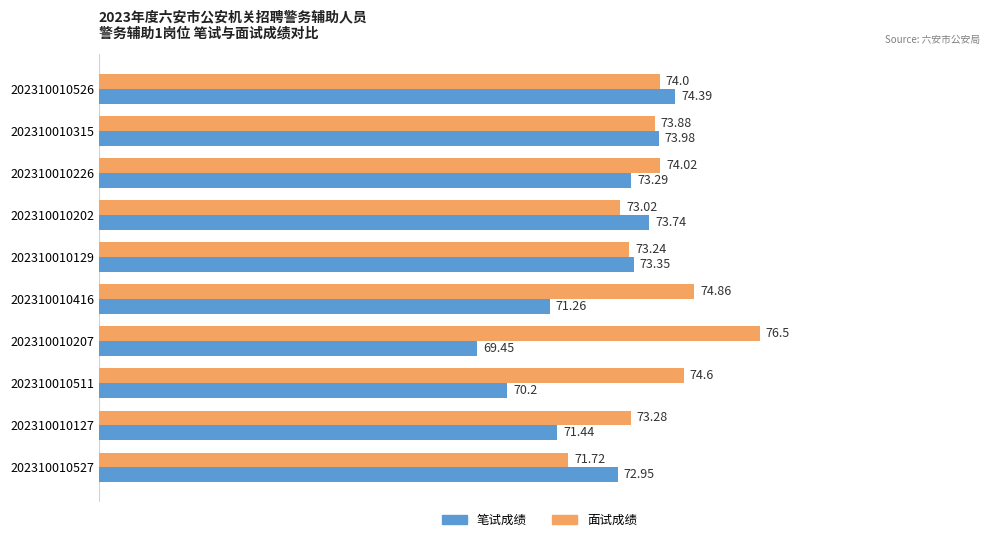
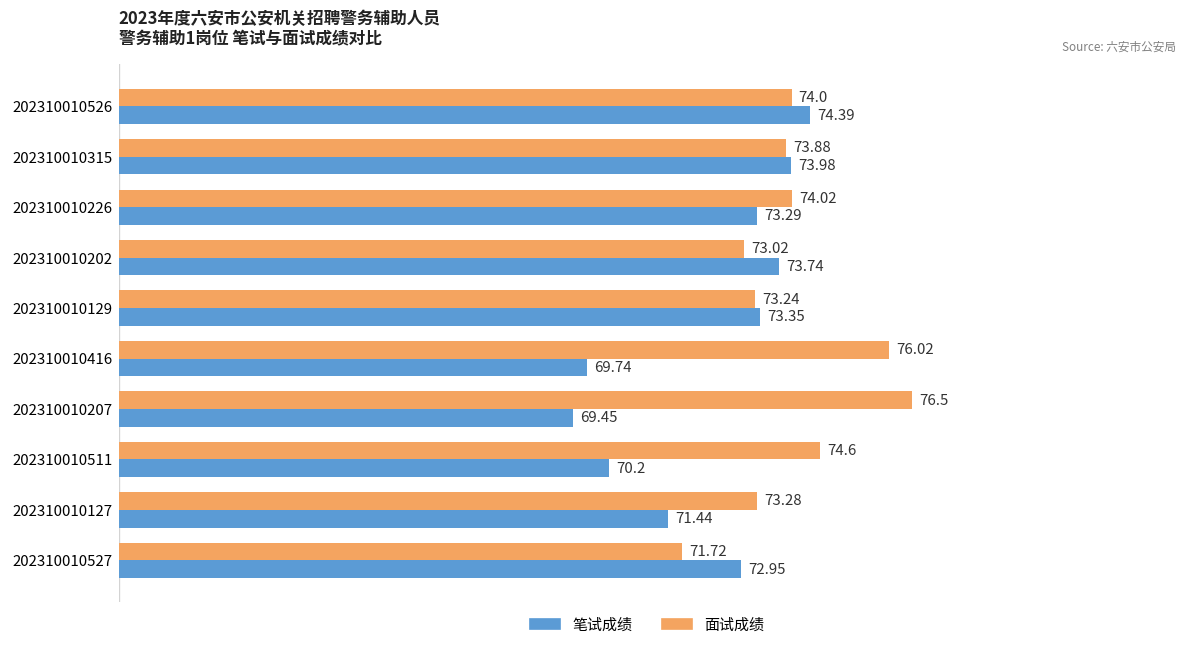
面试成绩, 202310010416: 74.86 -> 76.02
笔试成绩, 202310010416: 71.26 -> 69.74
